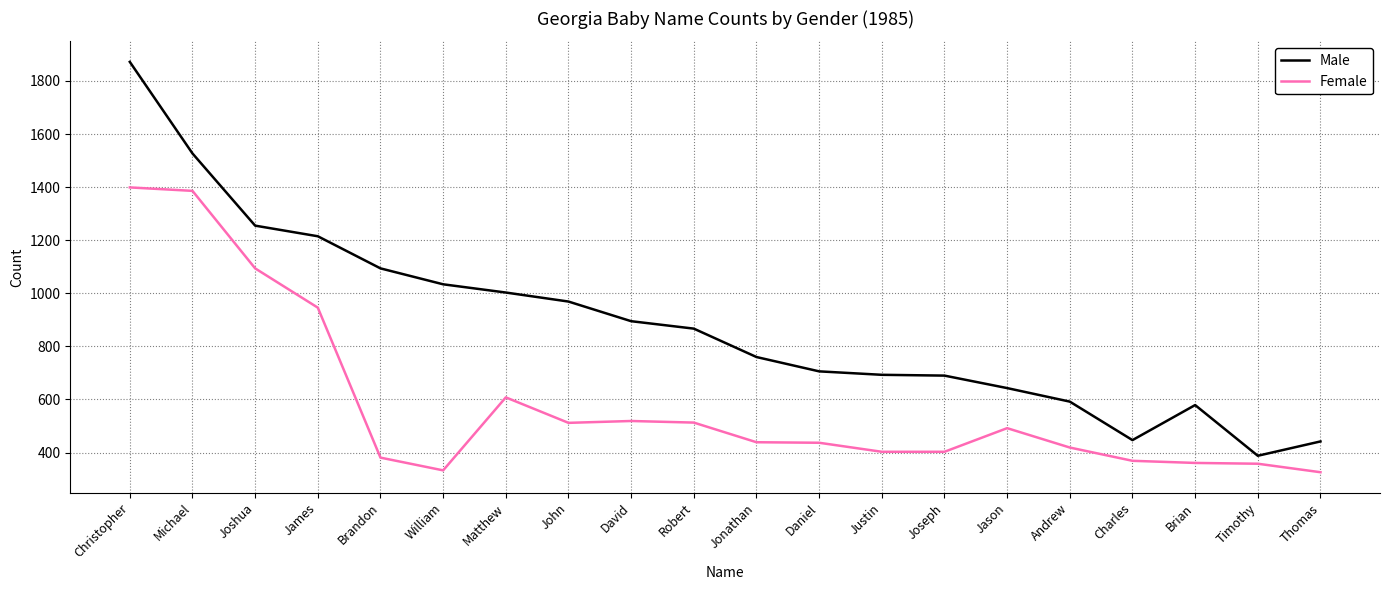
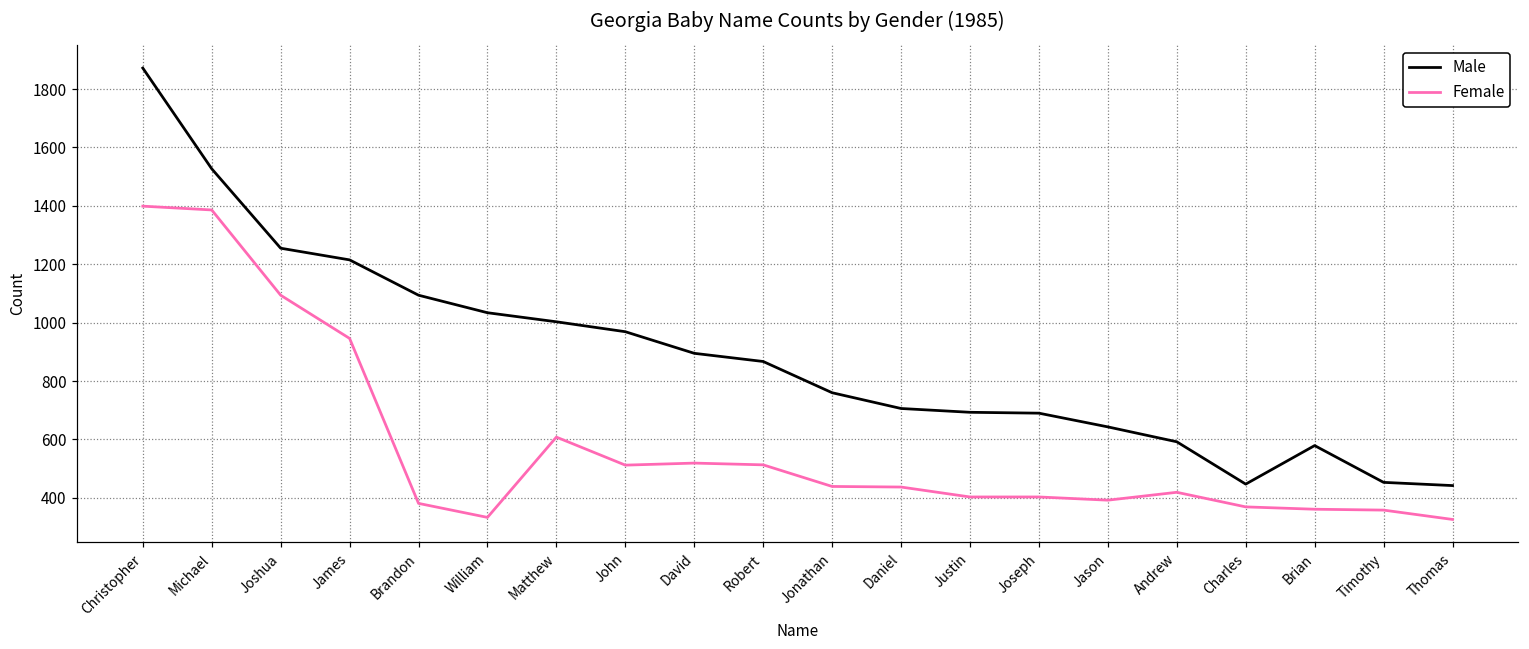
Female, Jason: 490 -> 390
Male, Timothy: 390 -> 450
